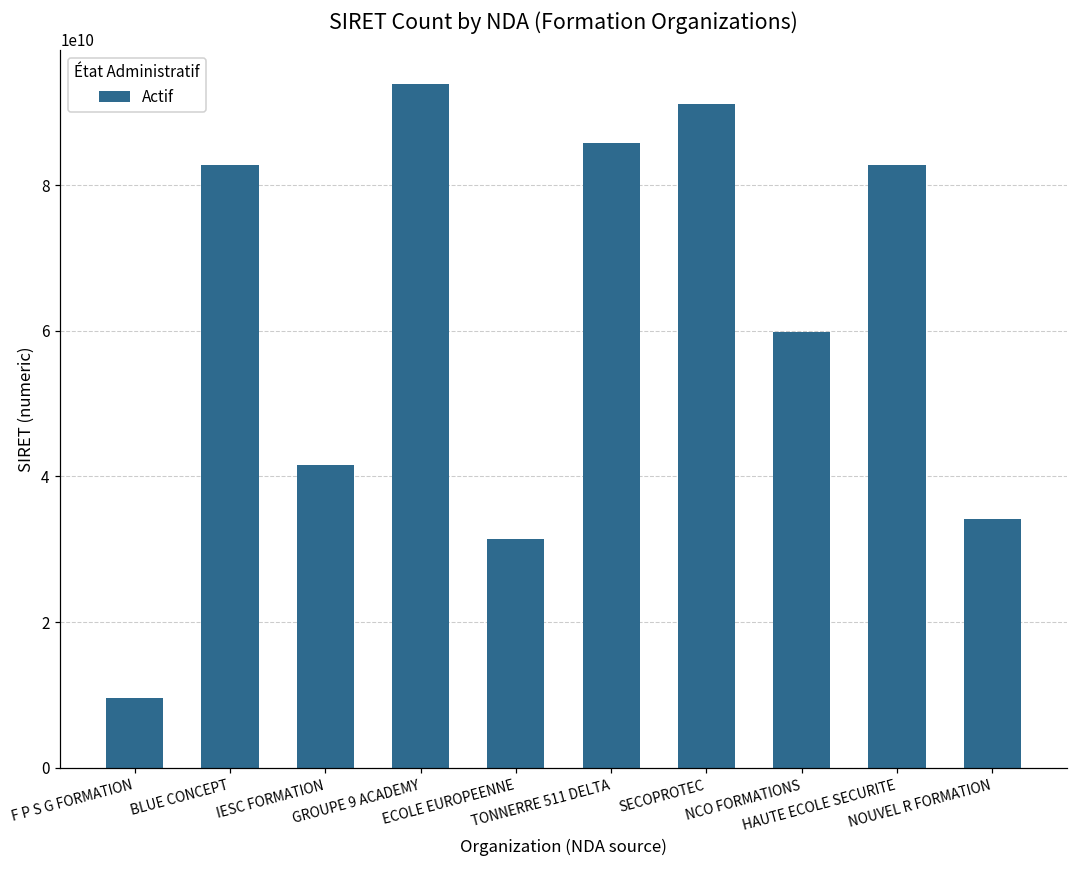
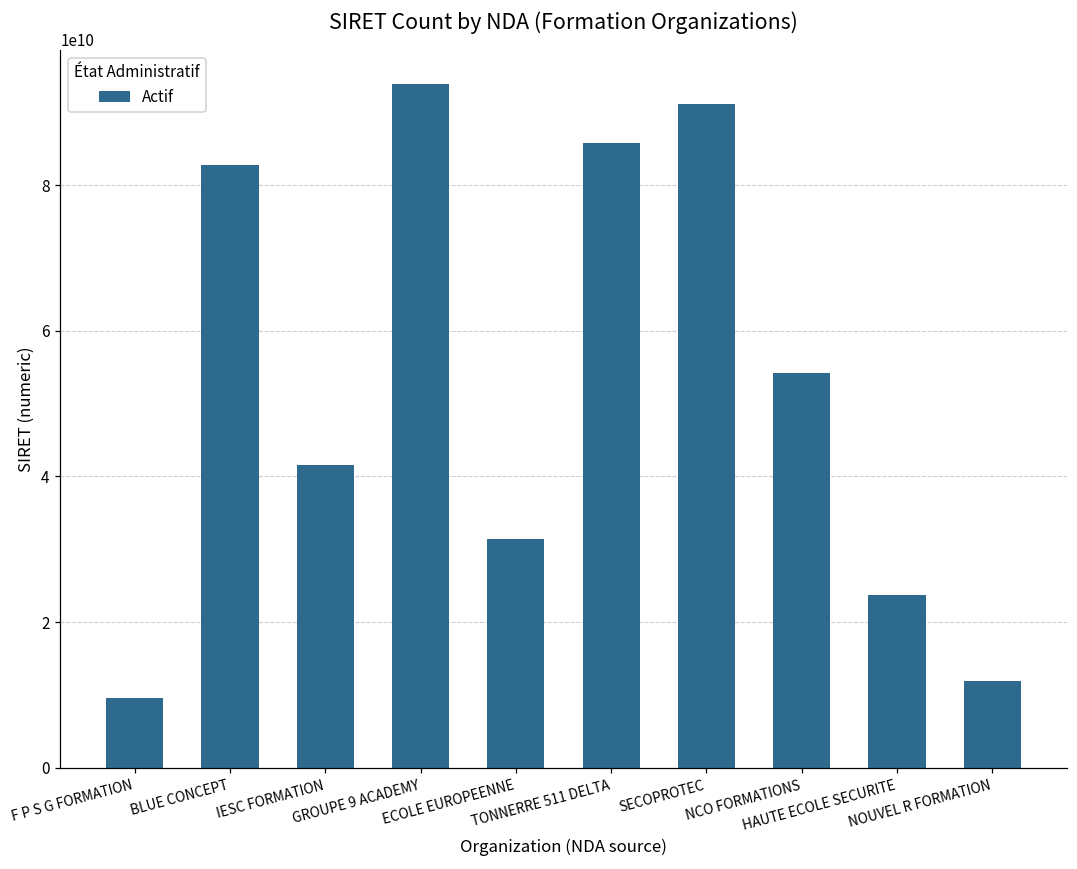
NCO FORMATIONS: 60000000000 -> 54000000000
HAUTE ECOLE SECURITE: 83000000000 -> 24000000000
NOUVEL R FORMATION: 34000000000 -> 12000000000
